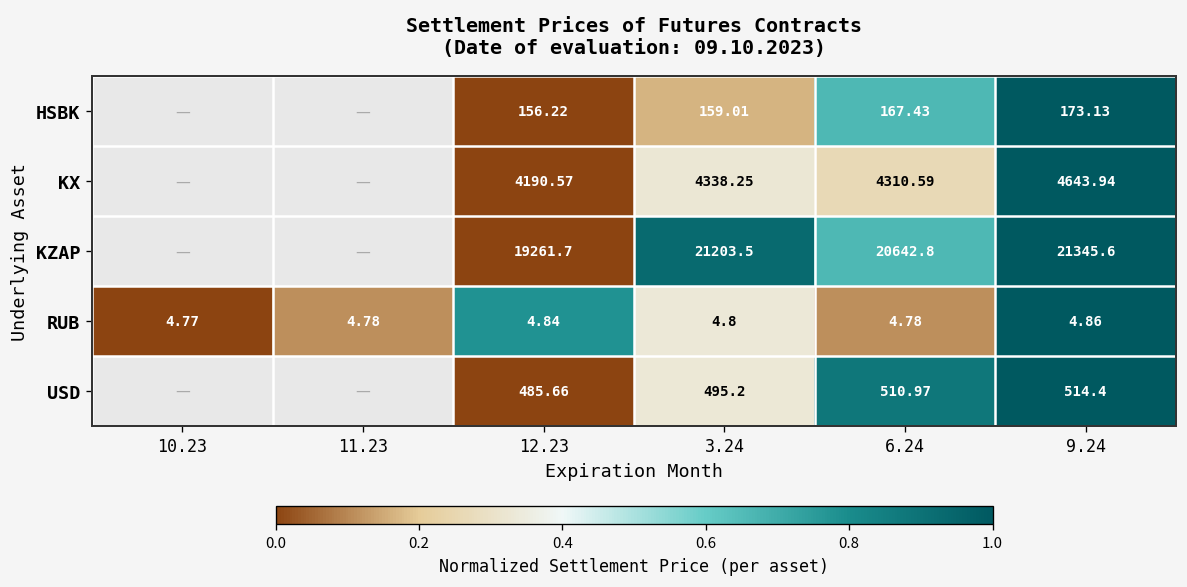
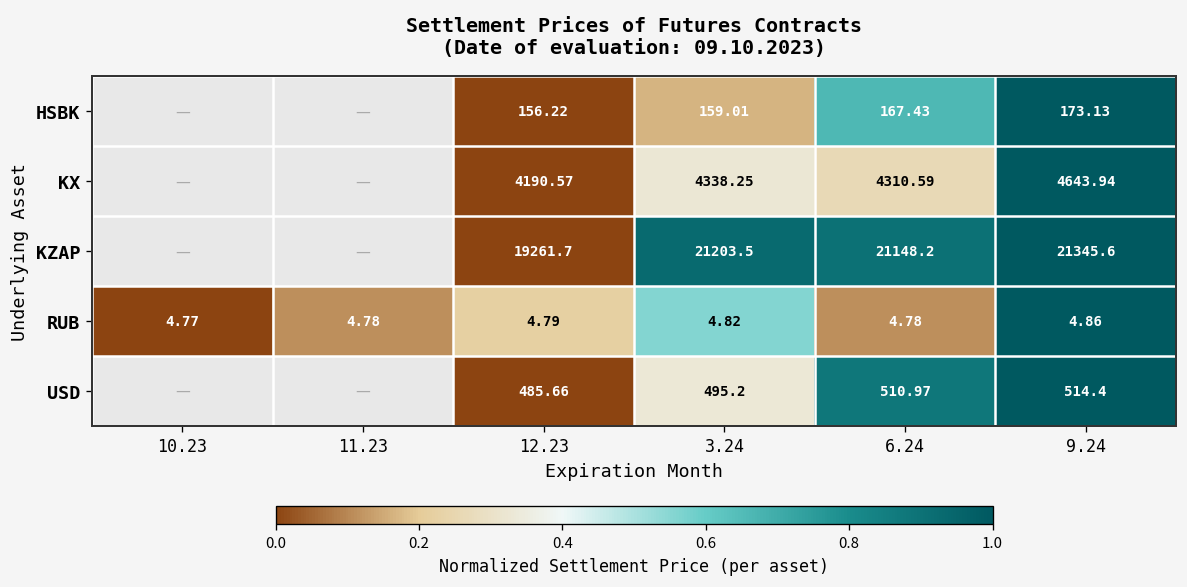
KZAP, 6.24: 20642.8 -> 21148.2
RUB, 12.23: 4.84 -> 4.79
RUB, 3.24: 4.8 -> 4.82
